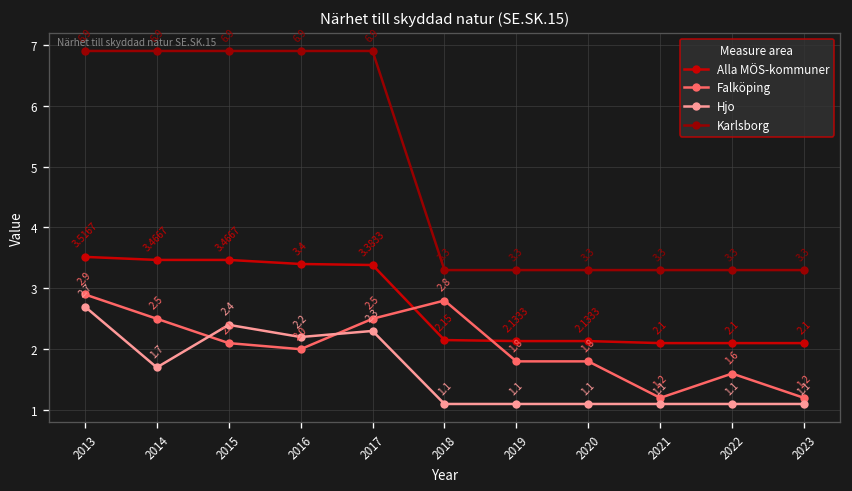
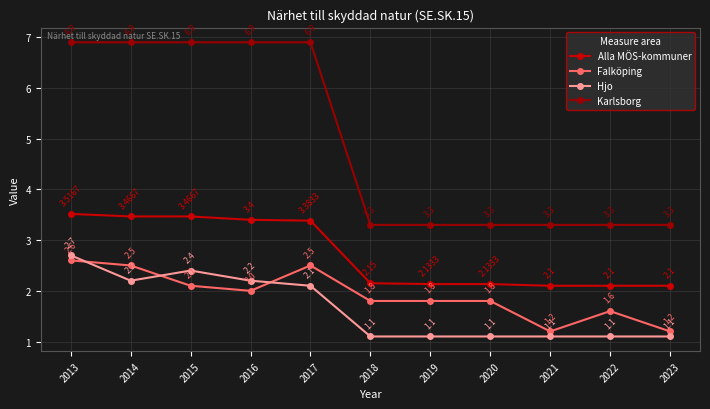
Falköping, 2013: 2.9 -> 2.6
Hjo, 2014: 1.7 -> 2.2
Hjo, 2017: 2.3 -> 2.1
Falköping, 2018: 2.8 -> 1.8
